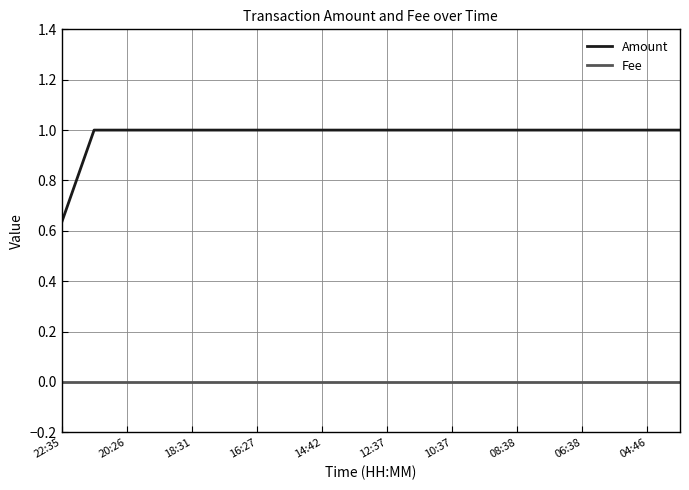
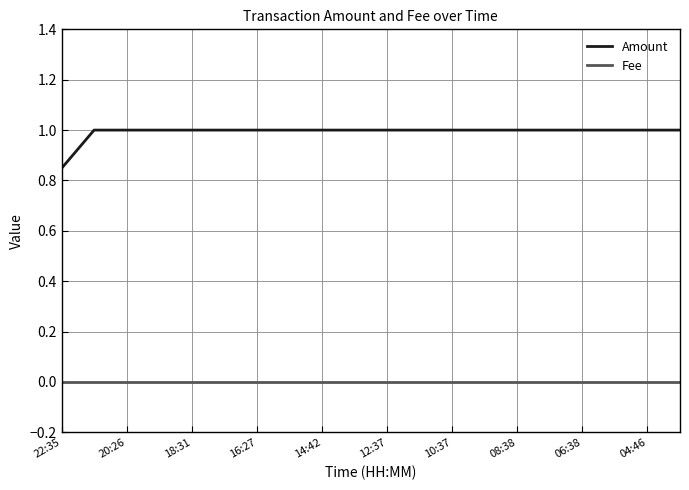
Amount, 22:35: 0.63 -> 0.85
